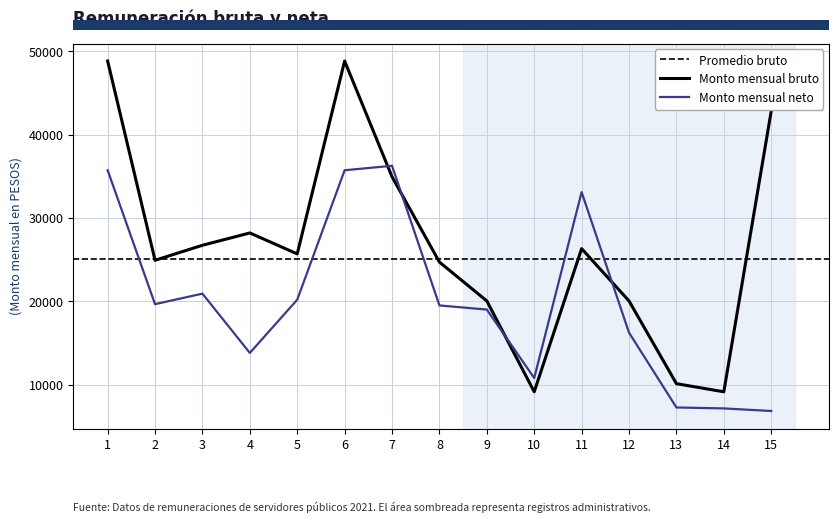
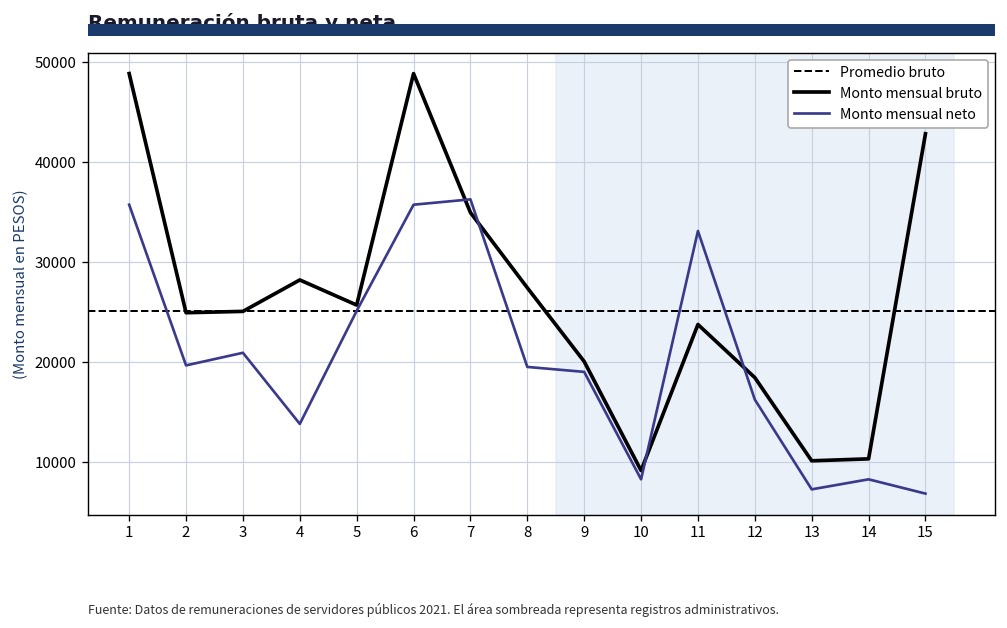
Monto mensual bruto, 3: 27000 -> 25000
Monto mensual neto, 5: 20000 -> 25000
Monto mensual bruto, 8: 25000 -> 27000
Monto mensual neto, 10: 11000 -> 8000
Monto mensual bruto, 11: 26000 -> 24000
Monto mensual bruto, 12: 20000 -> 18000
Monto mensual bruto, 14: 9000 -> 10000
Monto mensual neto, 14: 7000 -> 8000
